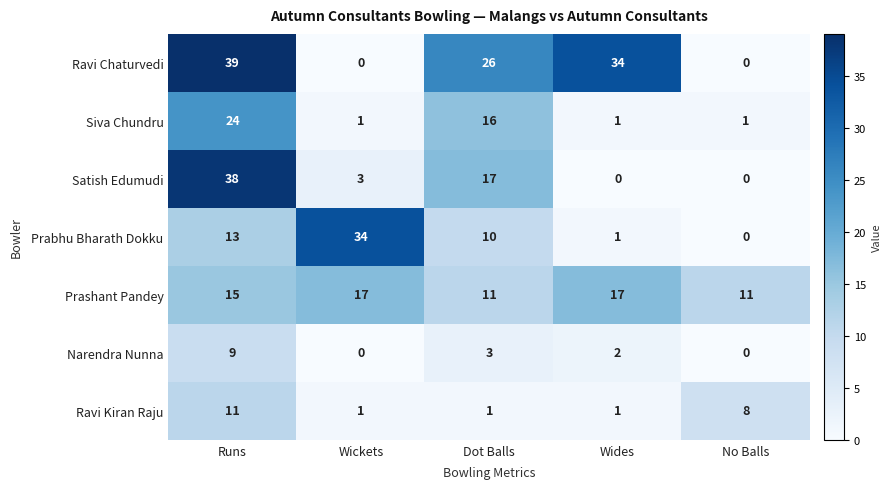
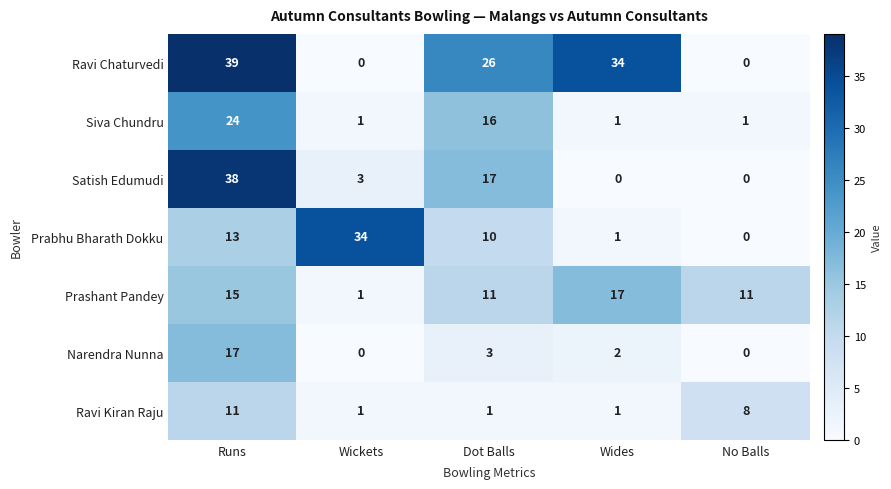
Prashant Pandey, Wickets: 17 -> 1
Narendra Nunna, Runs: 9 -> 17
